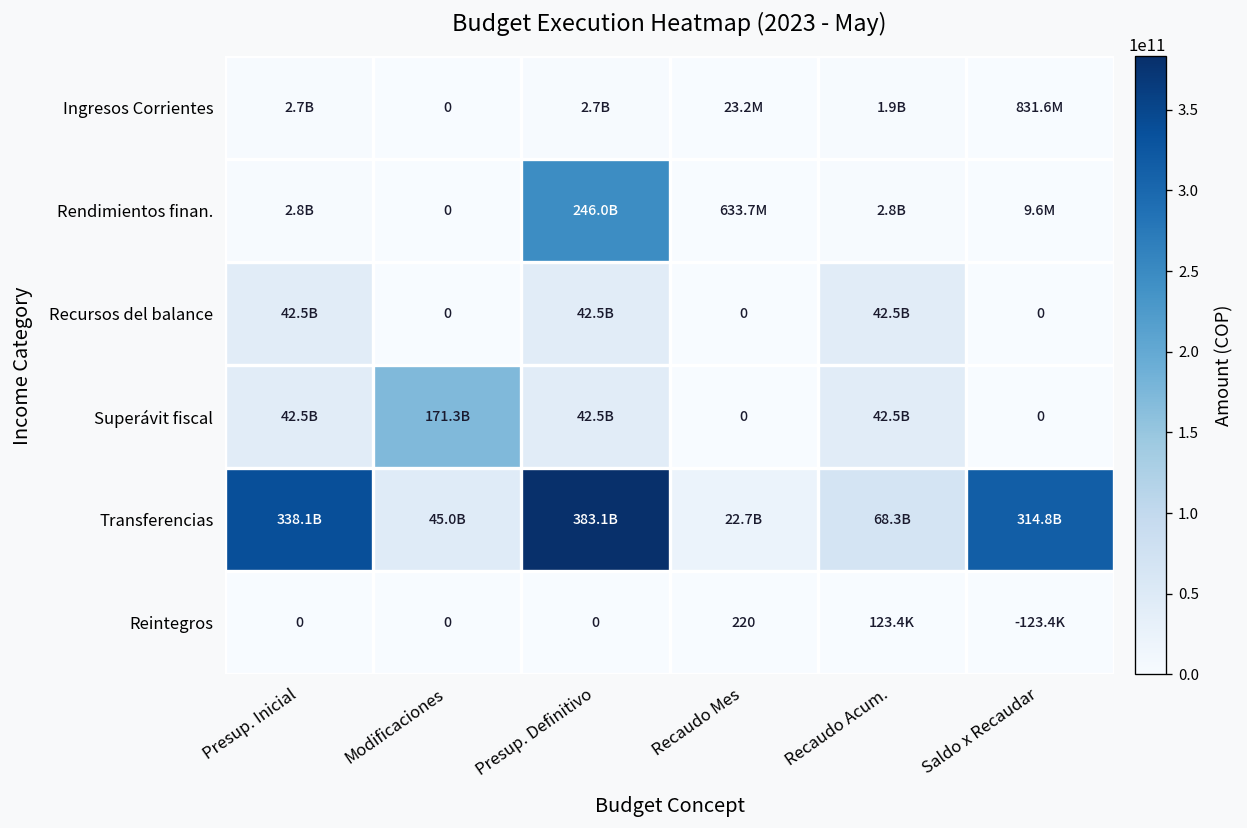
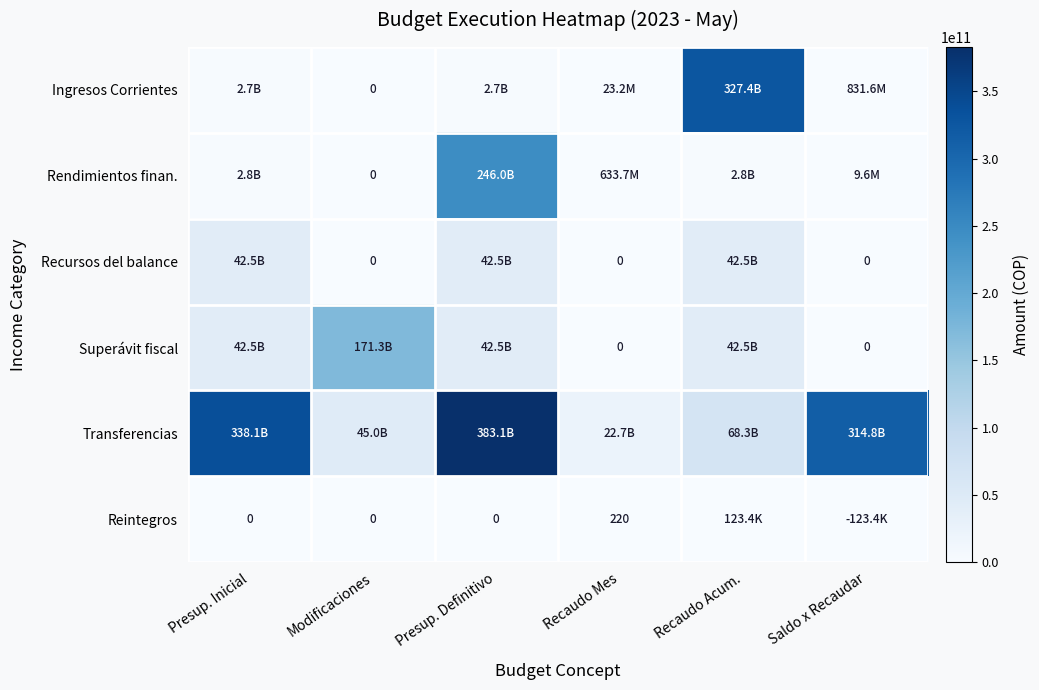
Ingresos Corrientes, Recaudo Acum.: 1.9B -> 327.4B
